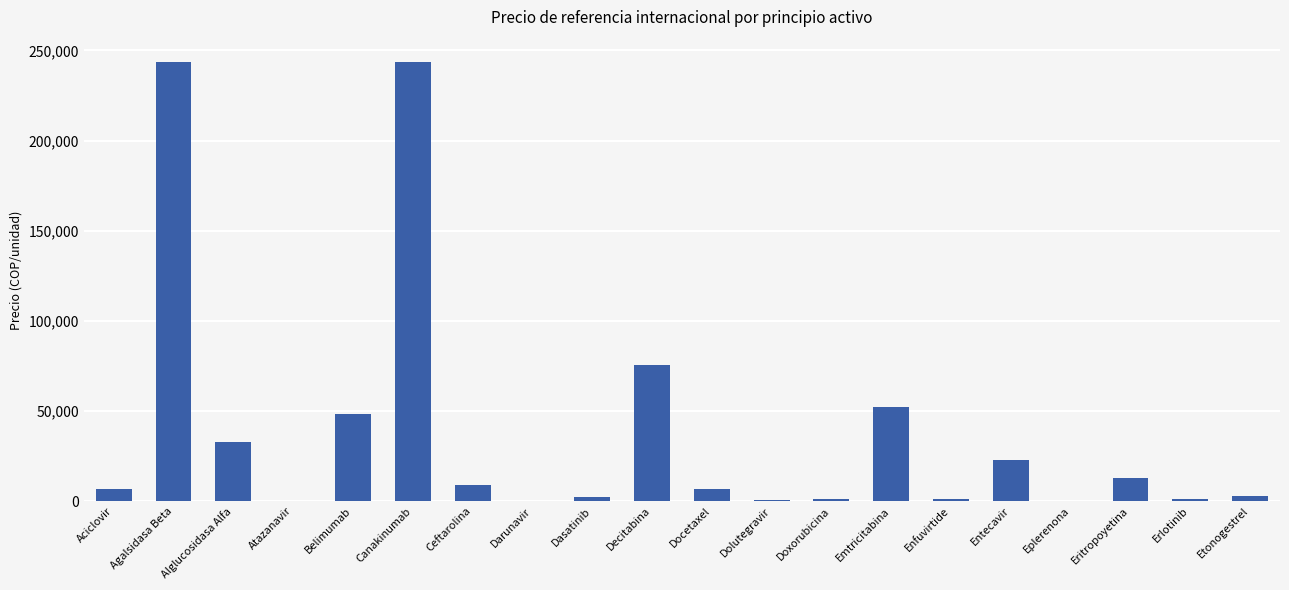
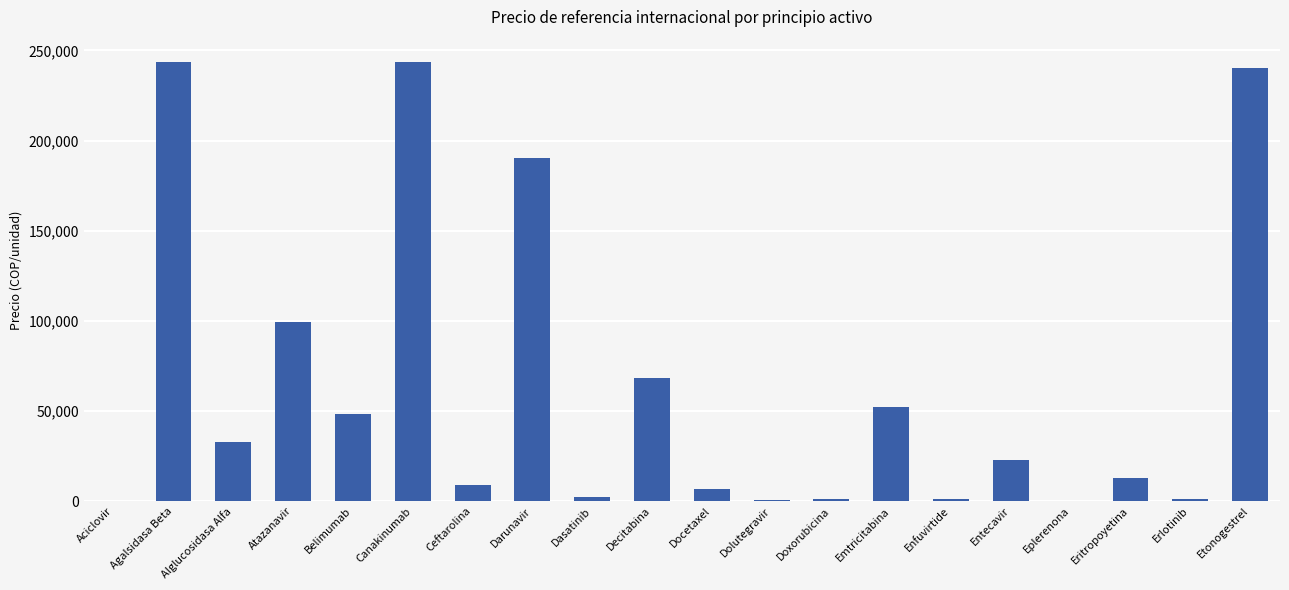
Aciclovir: 6,000 -> 0
Atazanavir: 0 -> 99,000
Darunavir: 0 -> 191,000
Decitabina: 76,000 -> 68,000
Etonogestrel: 3,000 -> 240,000
